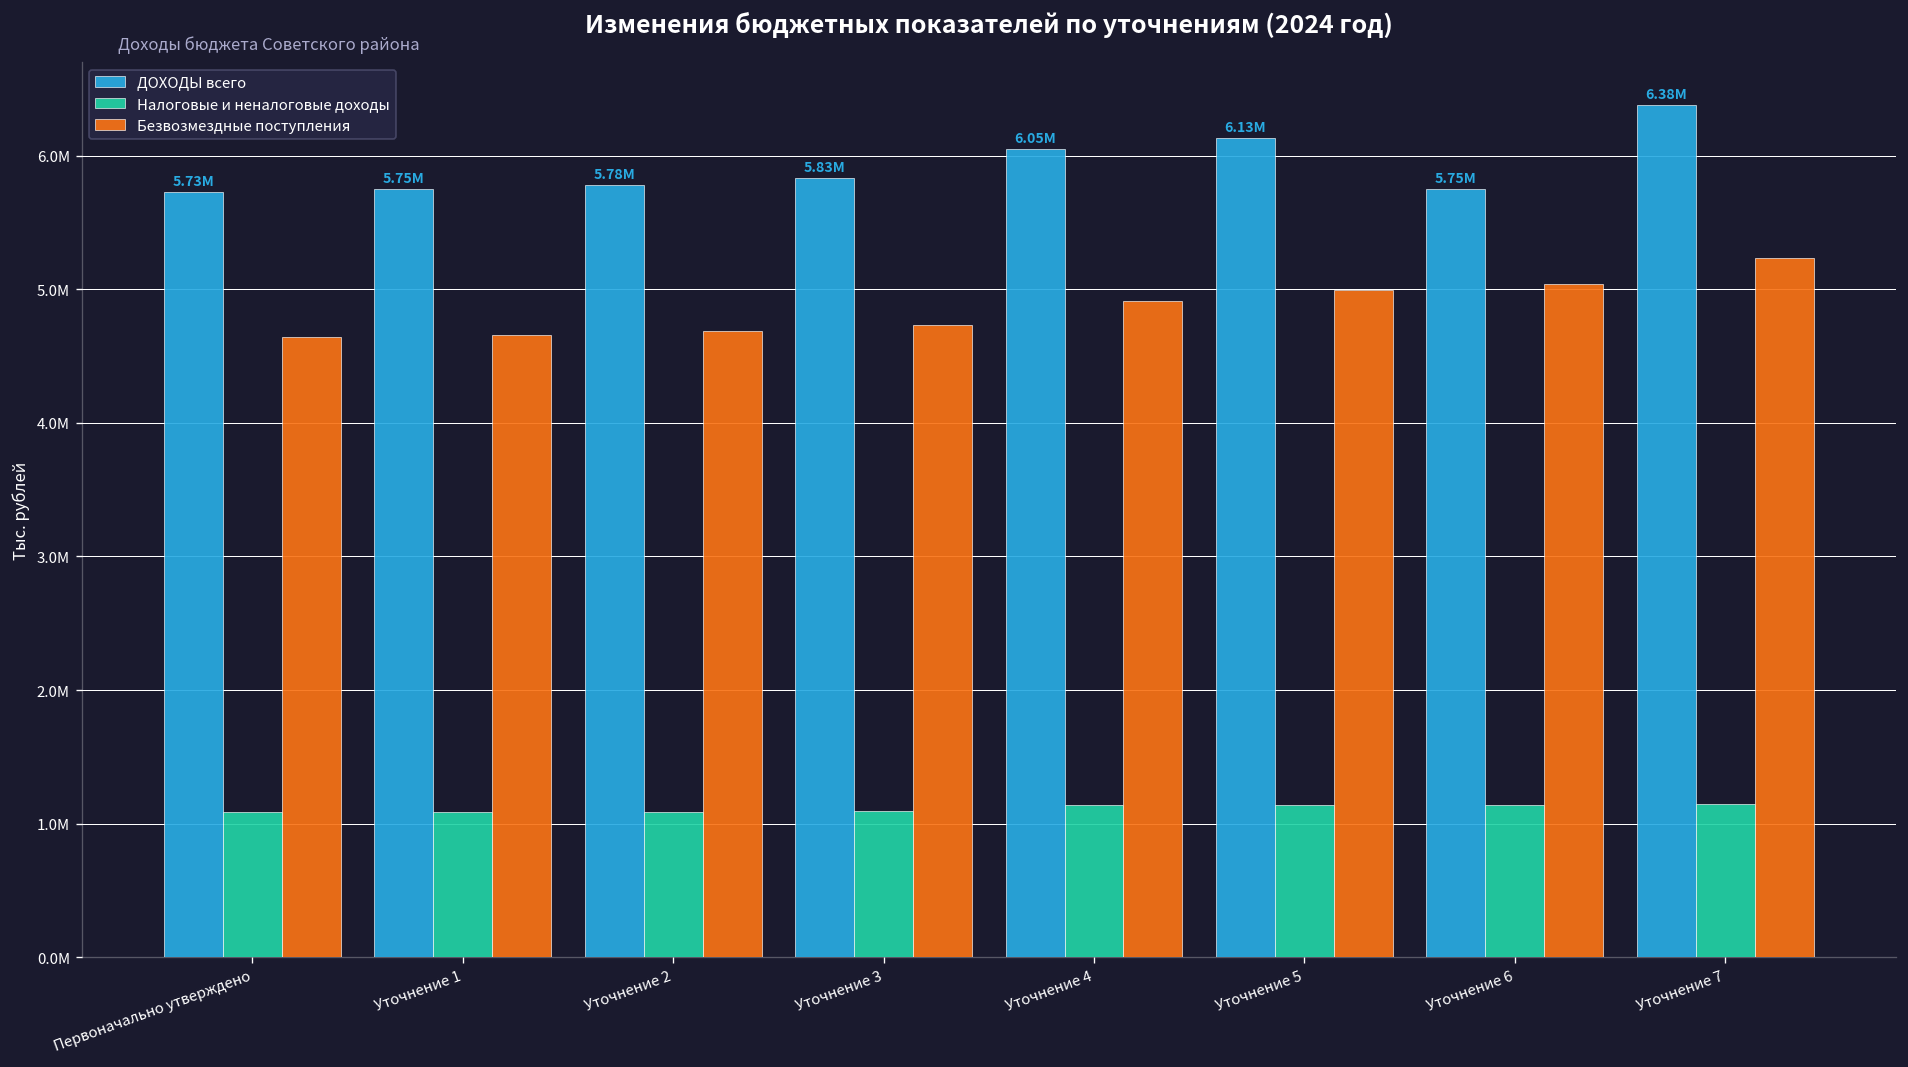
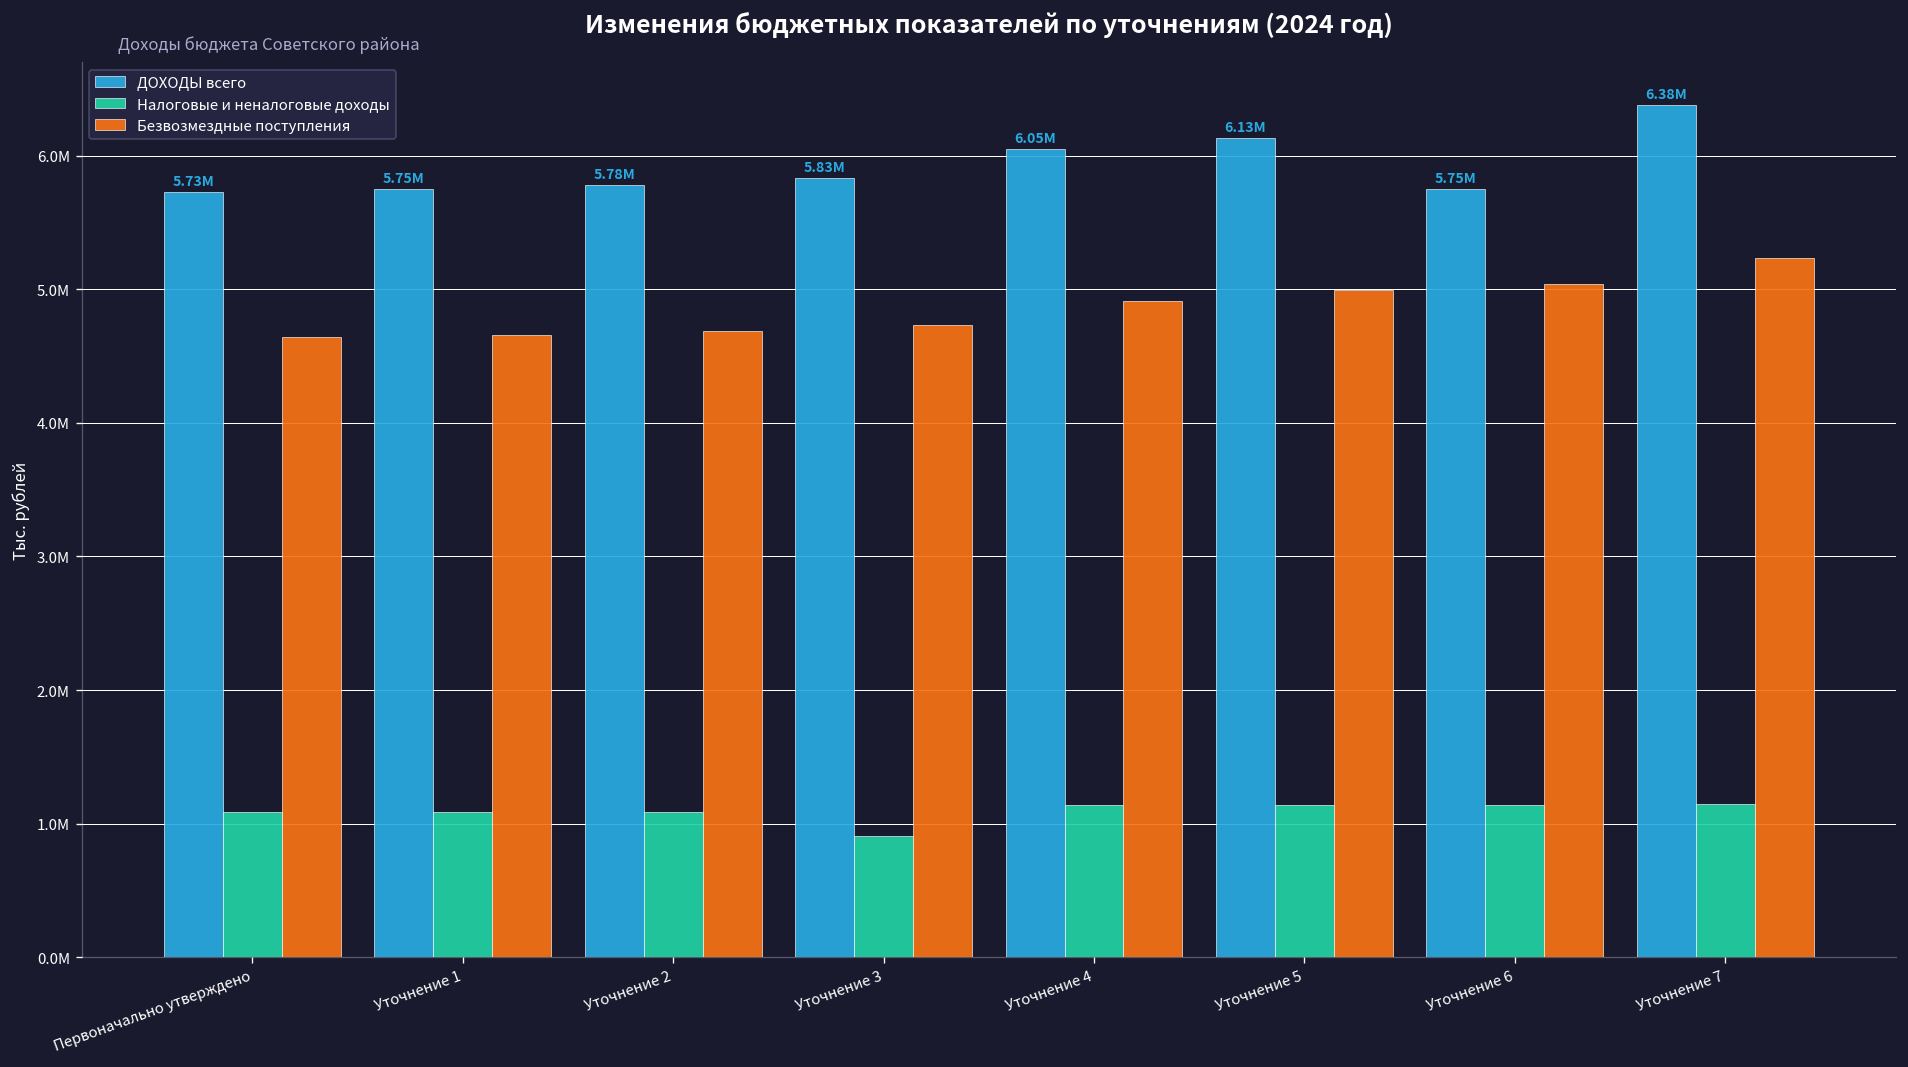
Налоговые и неналоговые доходы, Уточнение 3: 1090000 -> 910000
